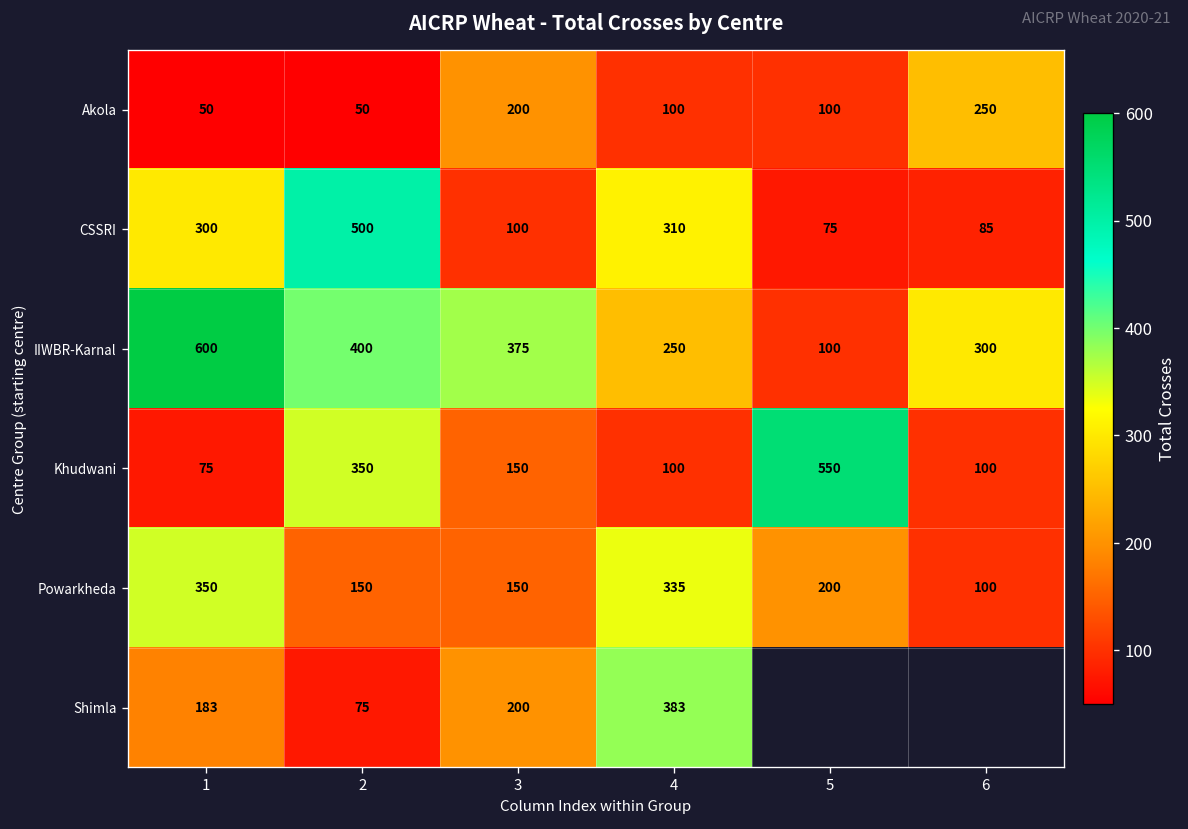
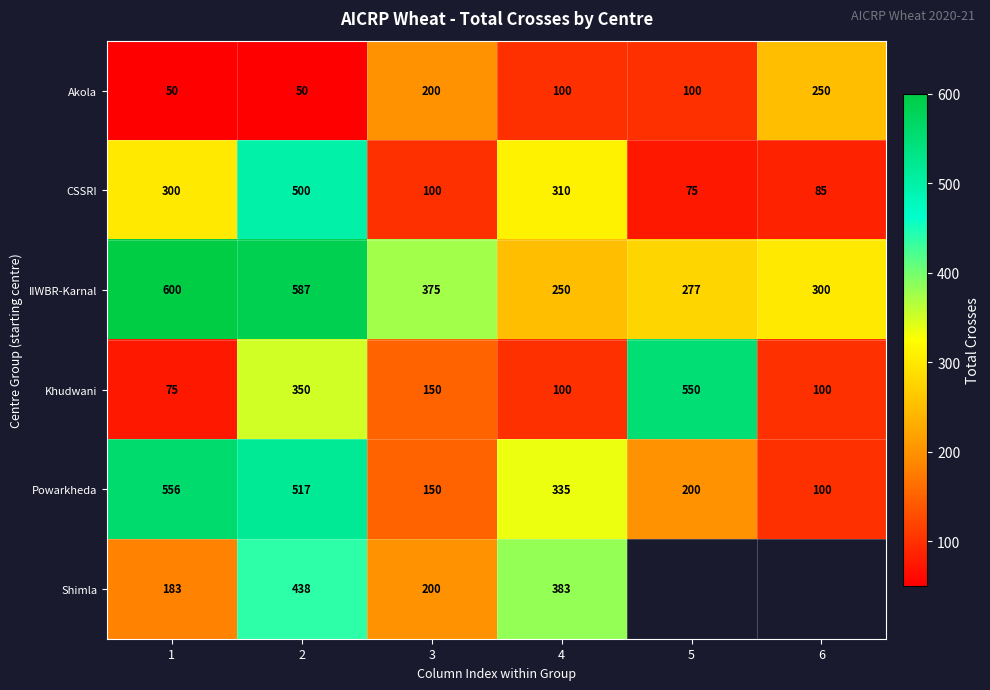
IIWBR-Karnal, 2: 400 -> 587
IIWBR-Karnal, 5: 100 -> 277
Powarkheda, 1: 350 -> 556
Powarkheda, 2: 150 -> 517
Shimla, 2: 75 -> 438
